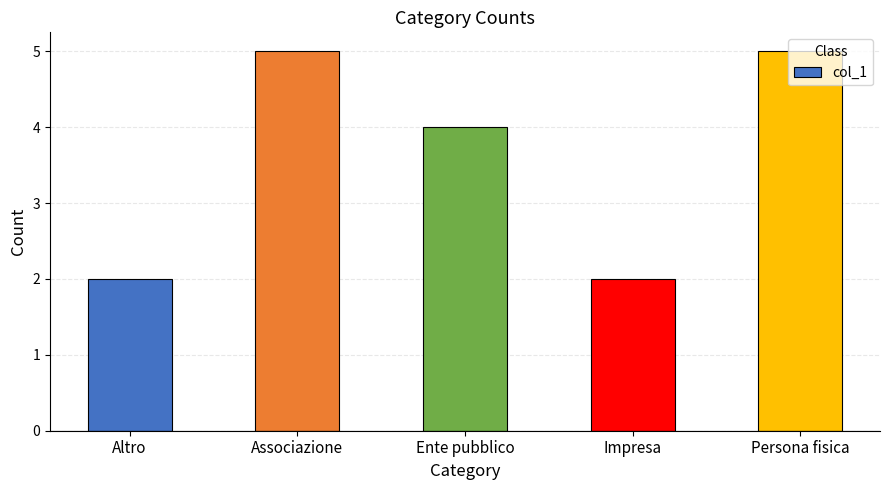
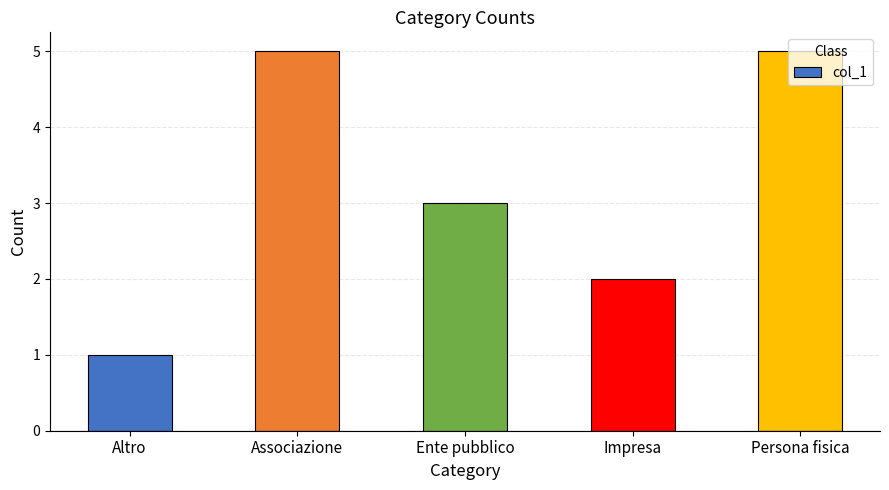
Altro: 2 -> 1
Ente pubblico: 4 -> 3
